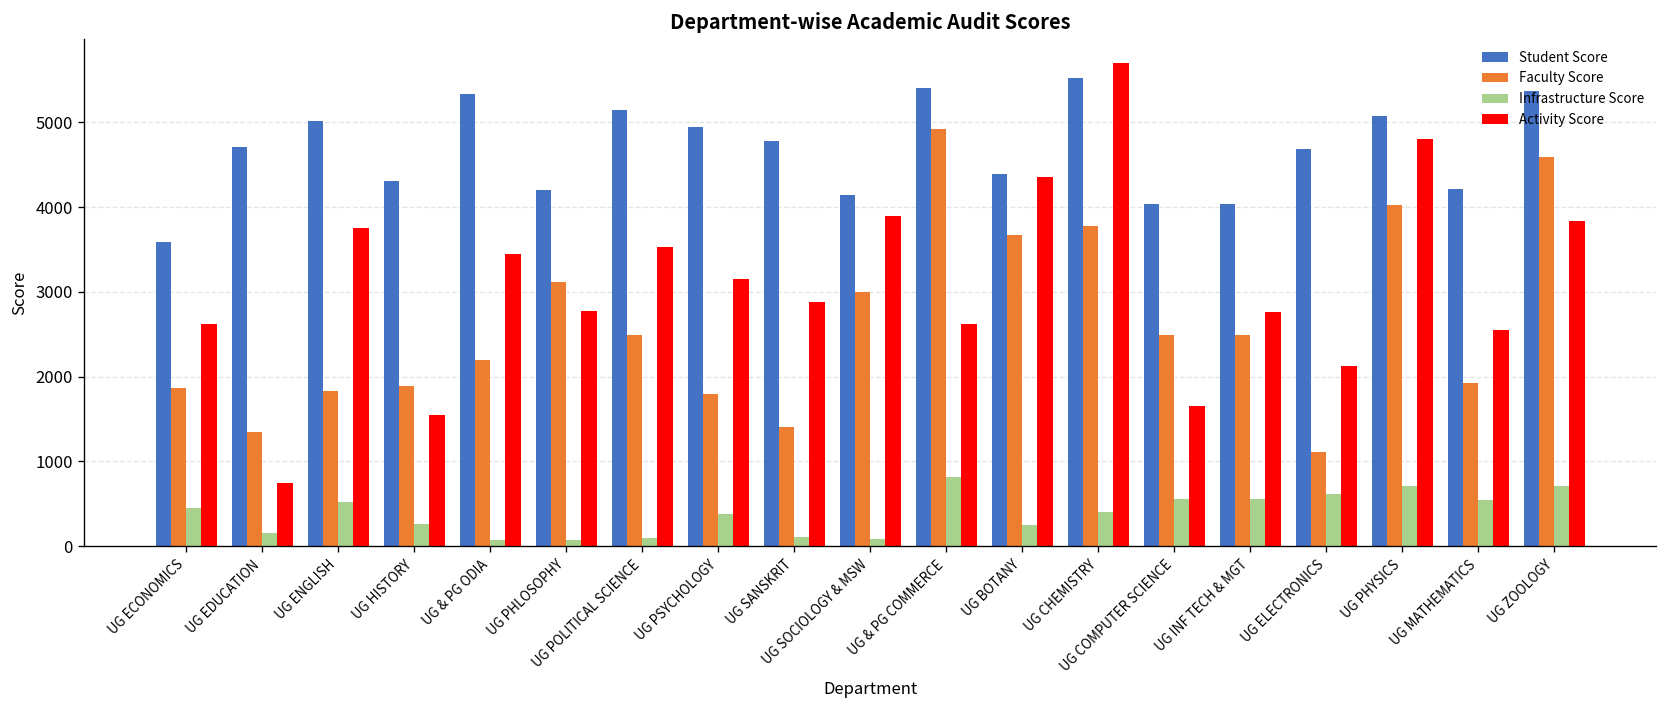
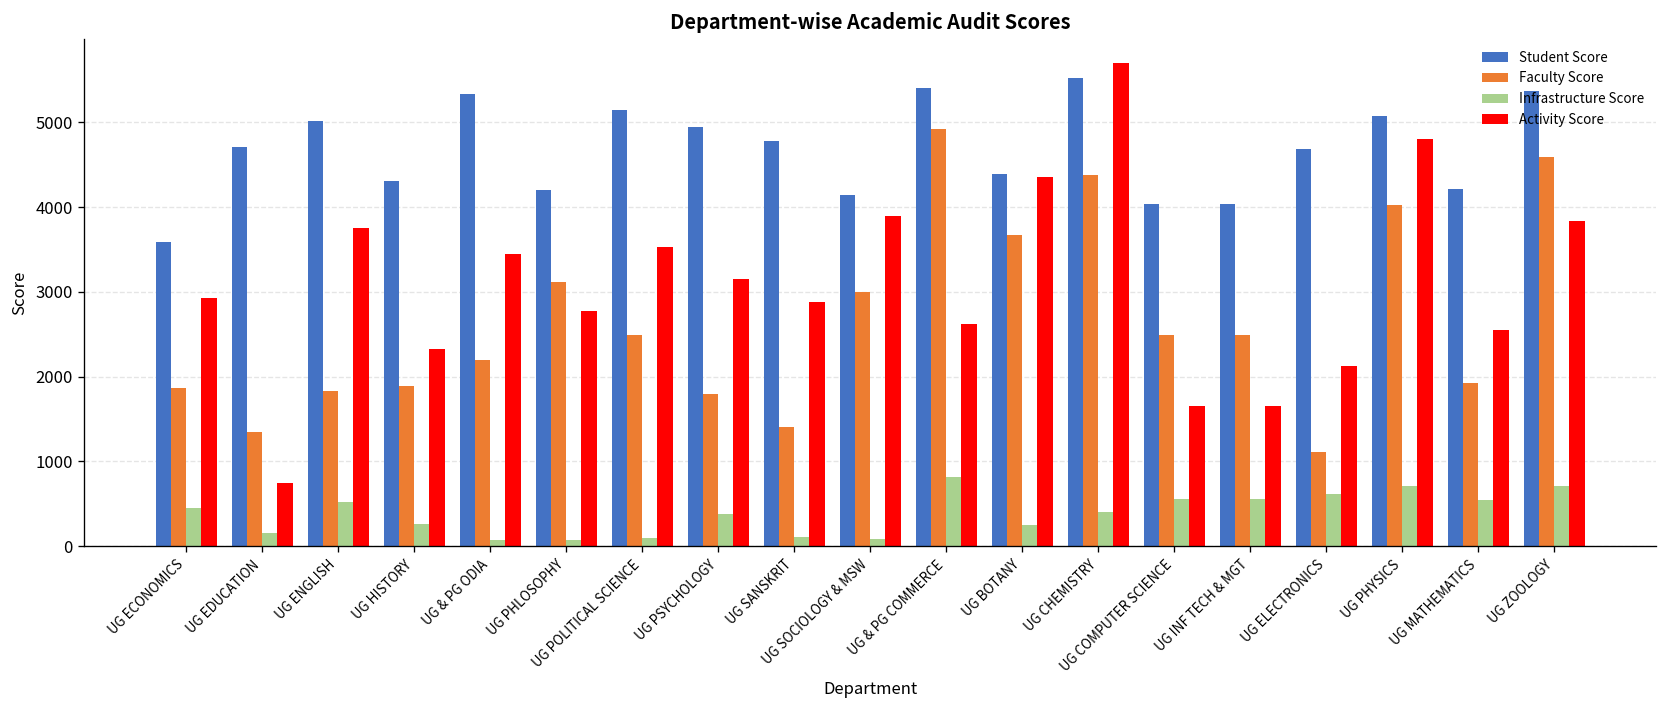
Activity Score, UG ECONOMICS: 2600 -> 2900
Activity Score, UG HISTORY: 1500 -> 2300
Faculty Score, UG CHEMISTRY: 3800 -> 4400
Activity Score, UG INF TECH & MGT: 2800 -> 1700
